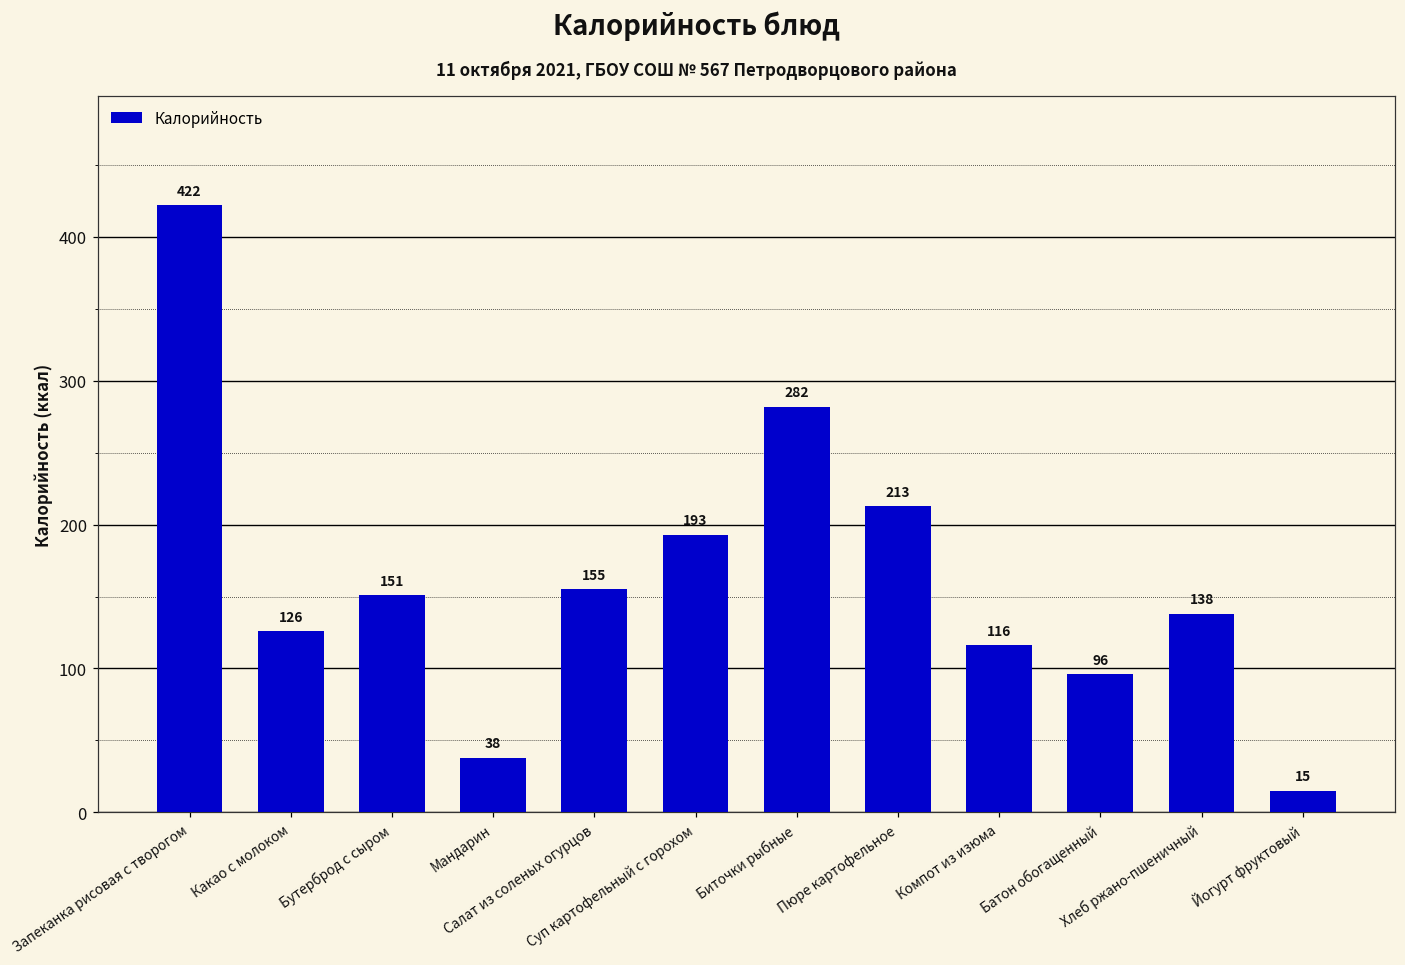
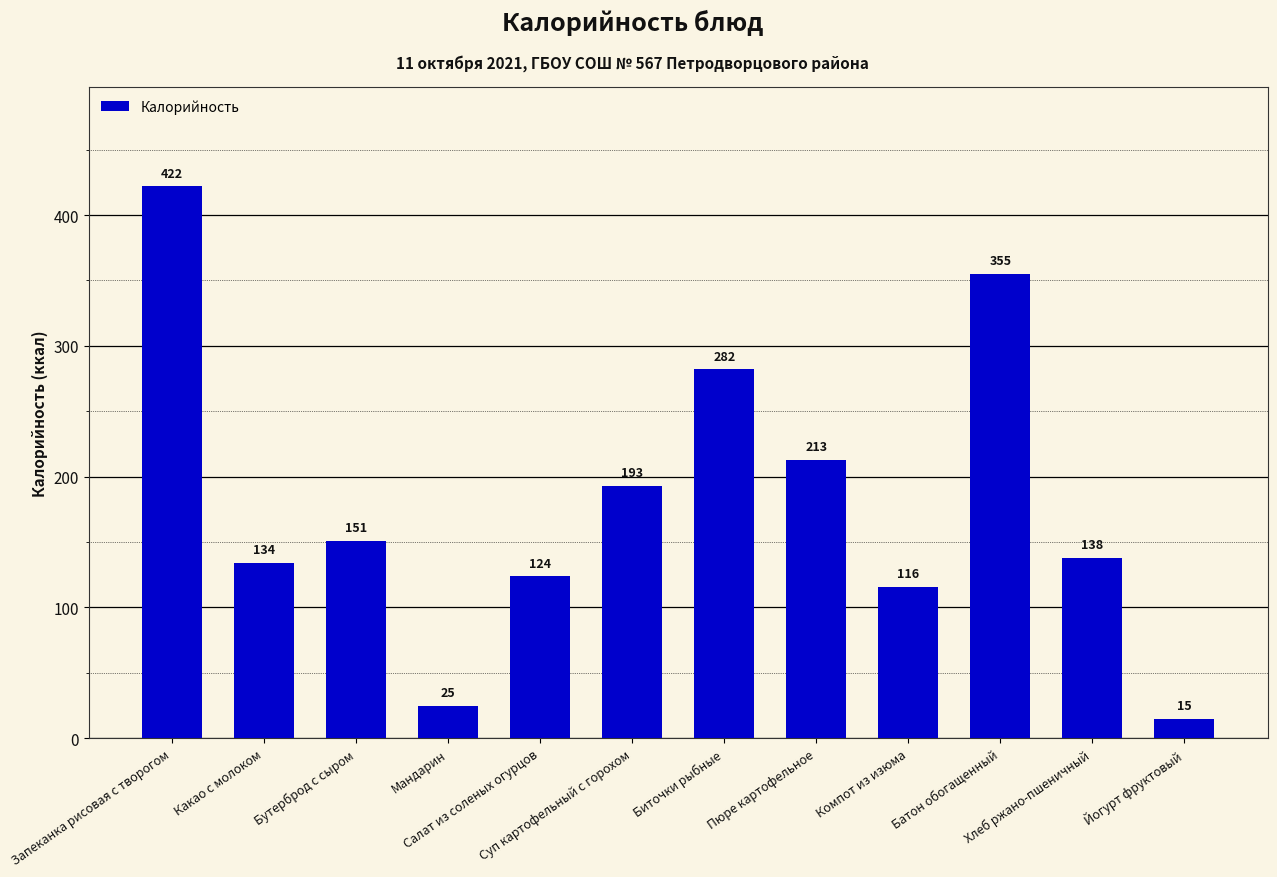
Какао с молоком: 126 -> 134
Мандарин: 38 -> 25
Салат из соленых огурцов: 155 -> 124
Батон обогащенный: 96 -> 355
